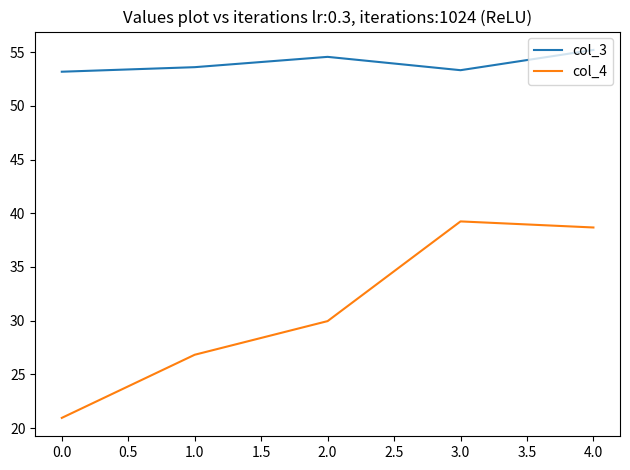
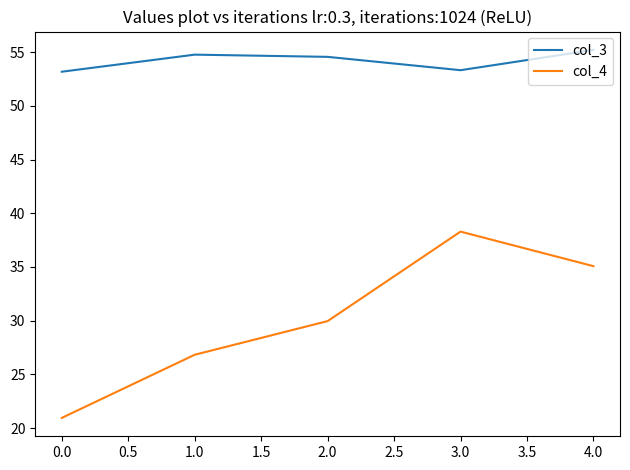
col_3, 1.0: 53.6 -> 54.8
col_4, 3.0: 39.2 -> 38.3
col_4, 4.0: 38.7 -> 35.1
